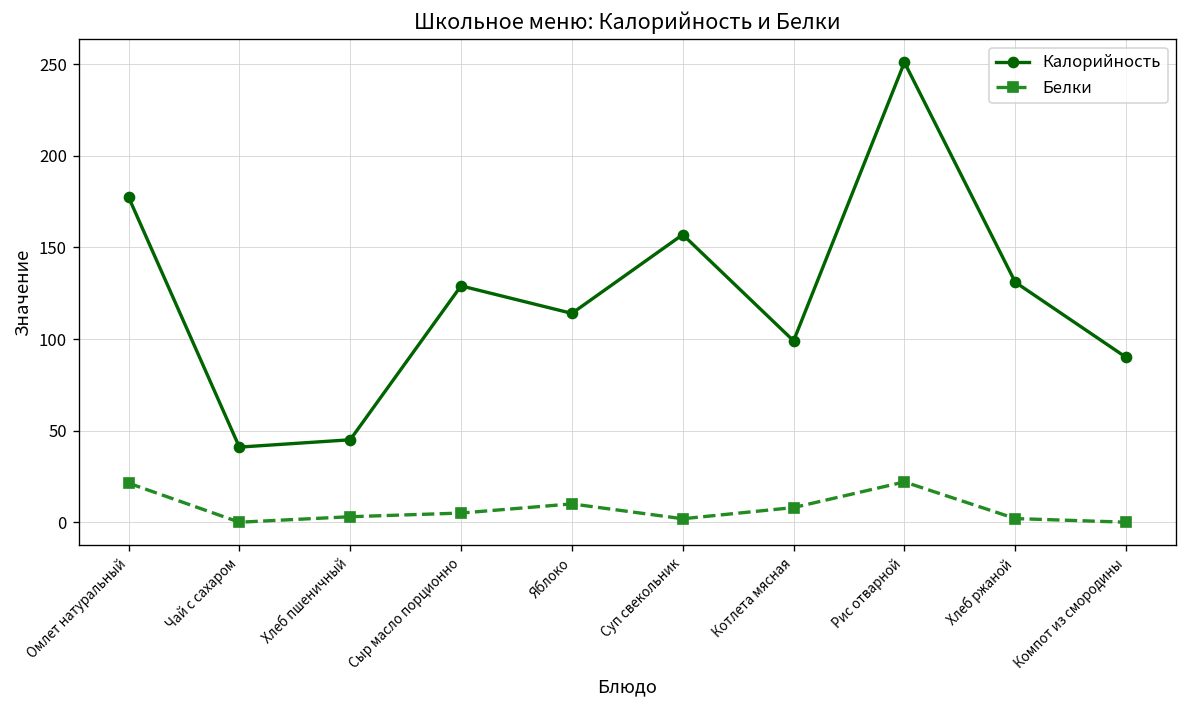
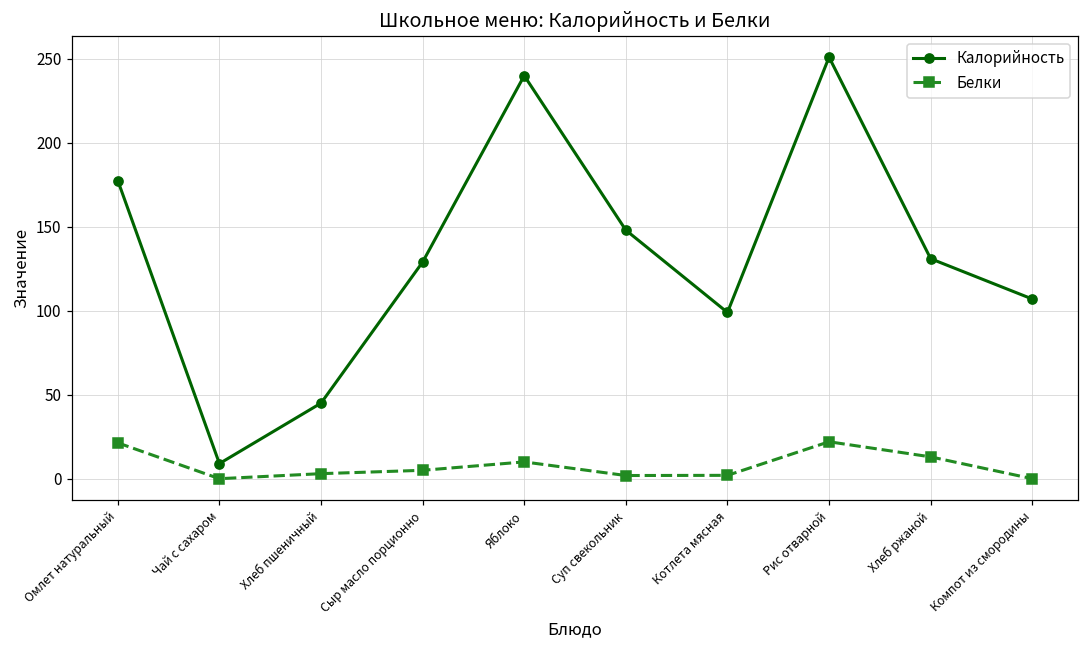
Калорийность, Чай с сахаром: 41 -> 9
Калорийность, Яблоко: 114 -> 240
Калорийность, Суп свекольник: 157 -> 148
Белки, Котлета мясная: 8 -> 2
Белки, Хлеб ржаной: 2 -> 13
Калорийность, Компот из смородины: 90 -> 107
